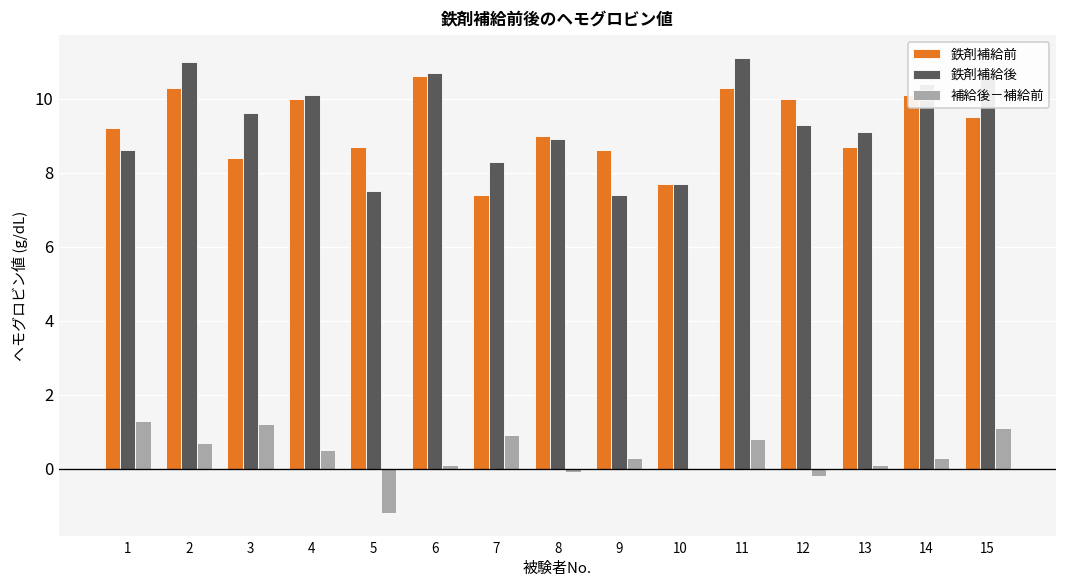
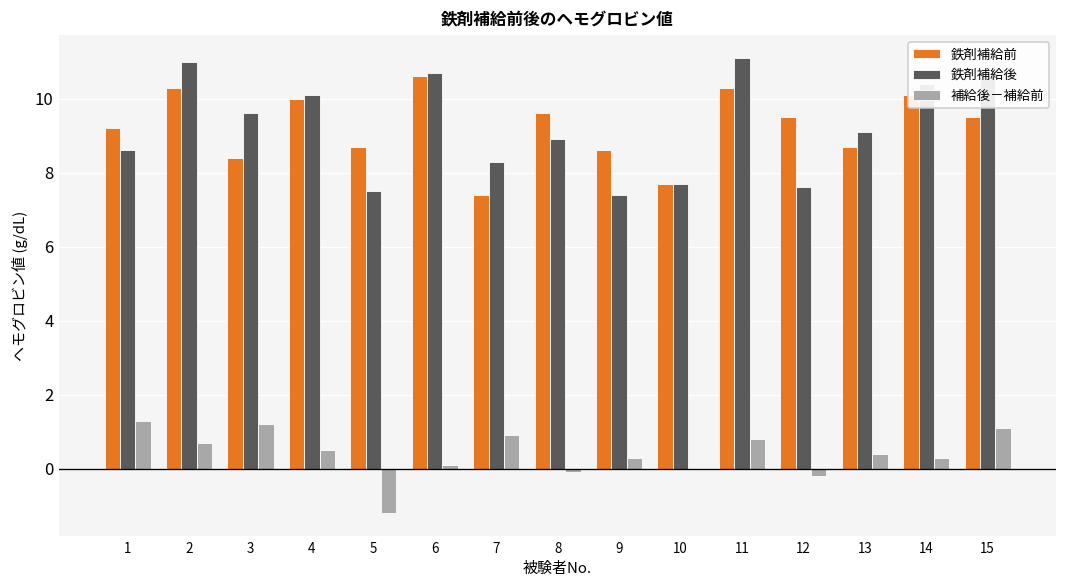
鉄剤補給前, 8: 9.0 -> 9.6
鉄剤補給前, 12: 10.0 -> 9.5
鉄剤補給後, 12: 9.3 -> 7.6
補給後－補給前, 13: 0.1 -> 0.4
